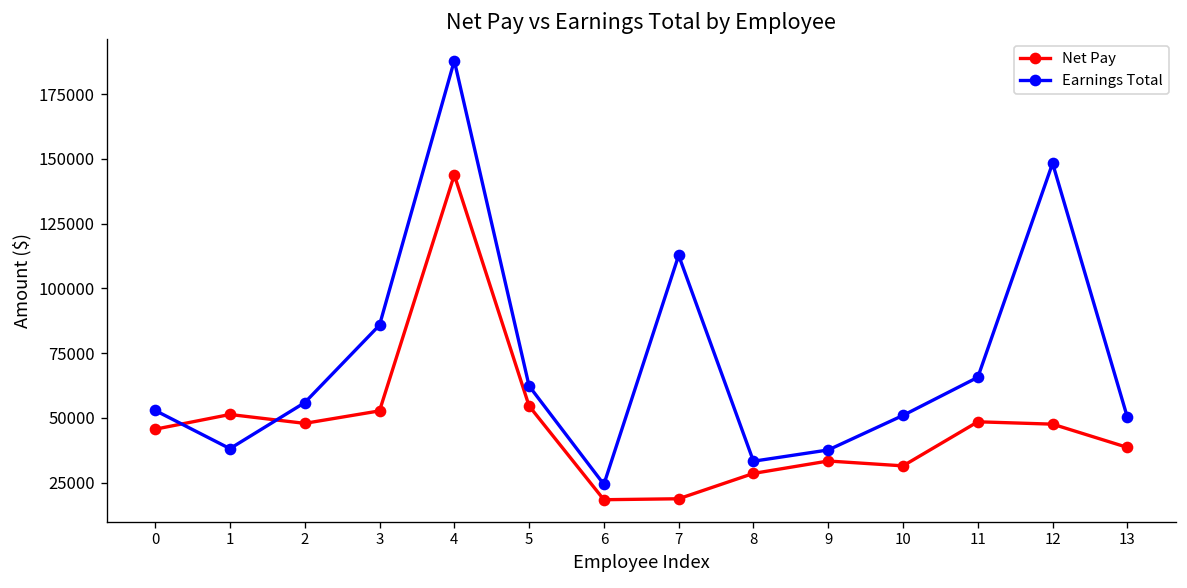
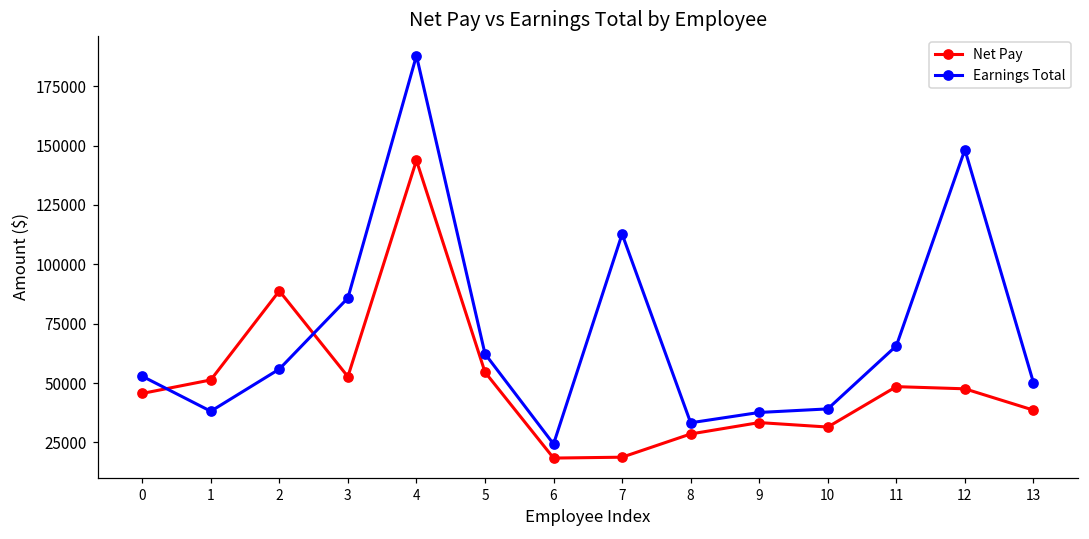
Net Pay, 2: 48000 -> 89000
Earnings Total, 10: 51000 -> 39000
